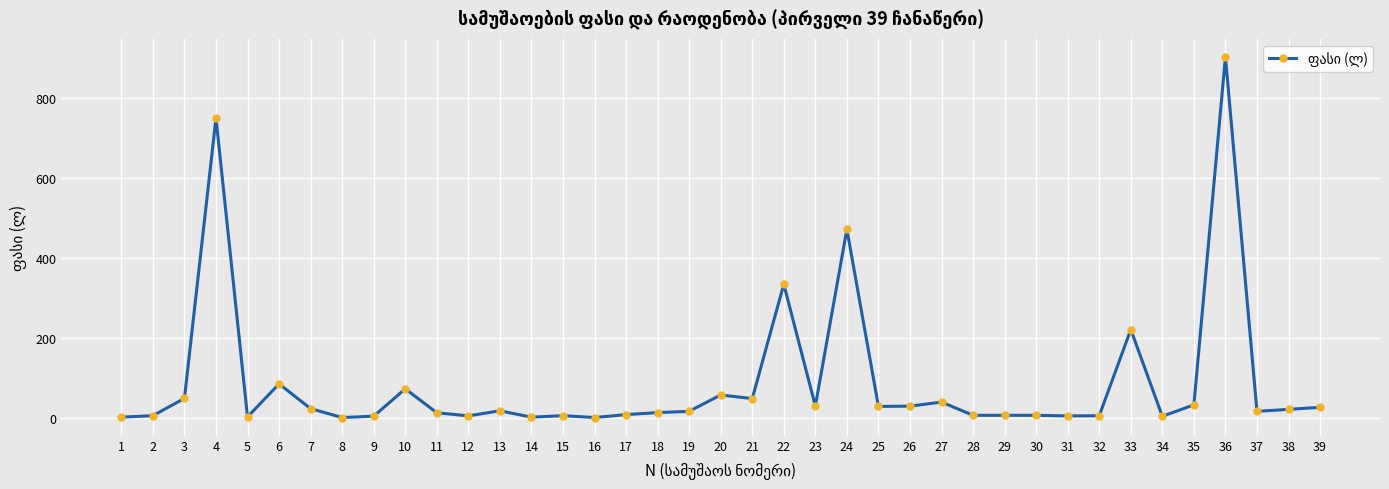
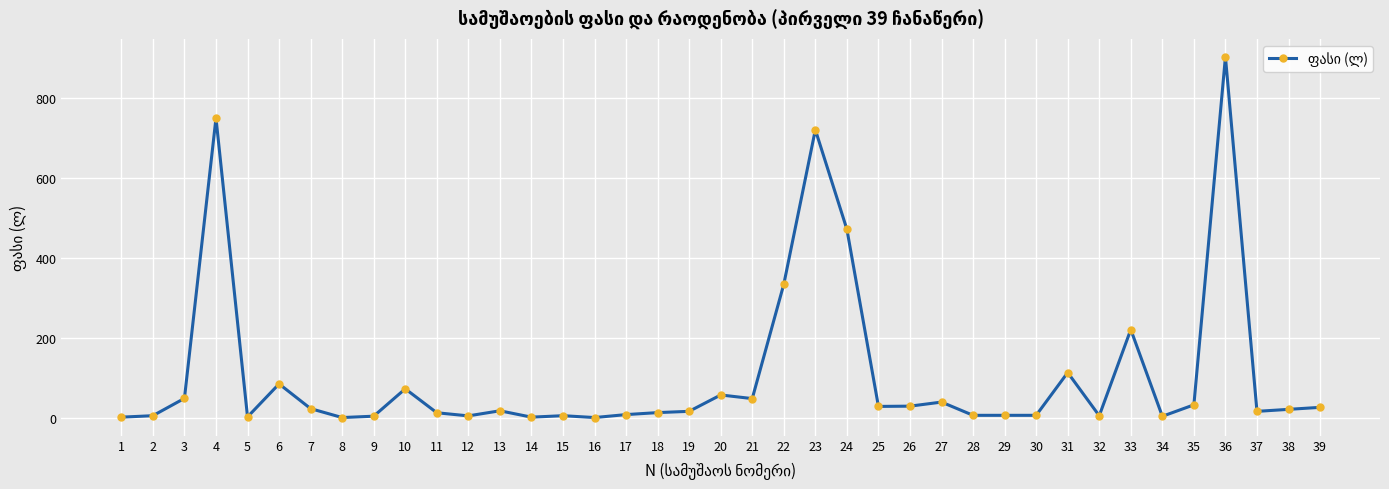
23: 30 -> 720
31: 10 -> 110
